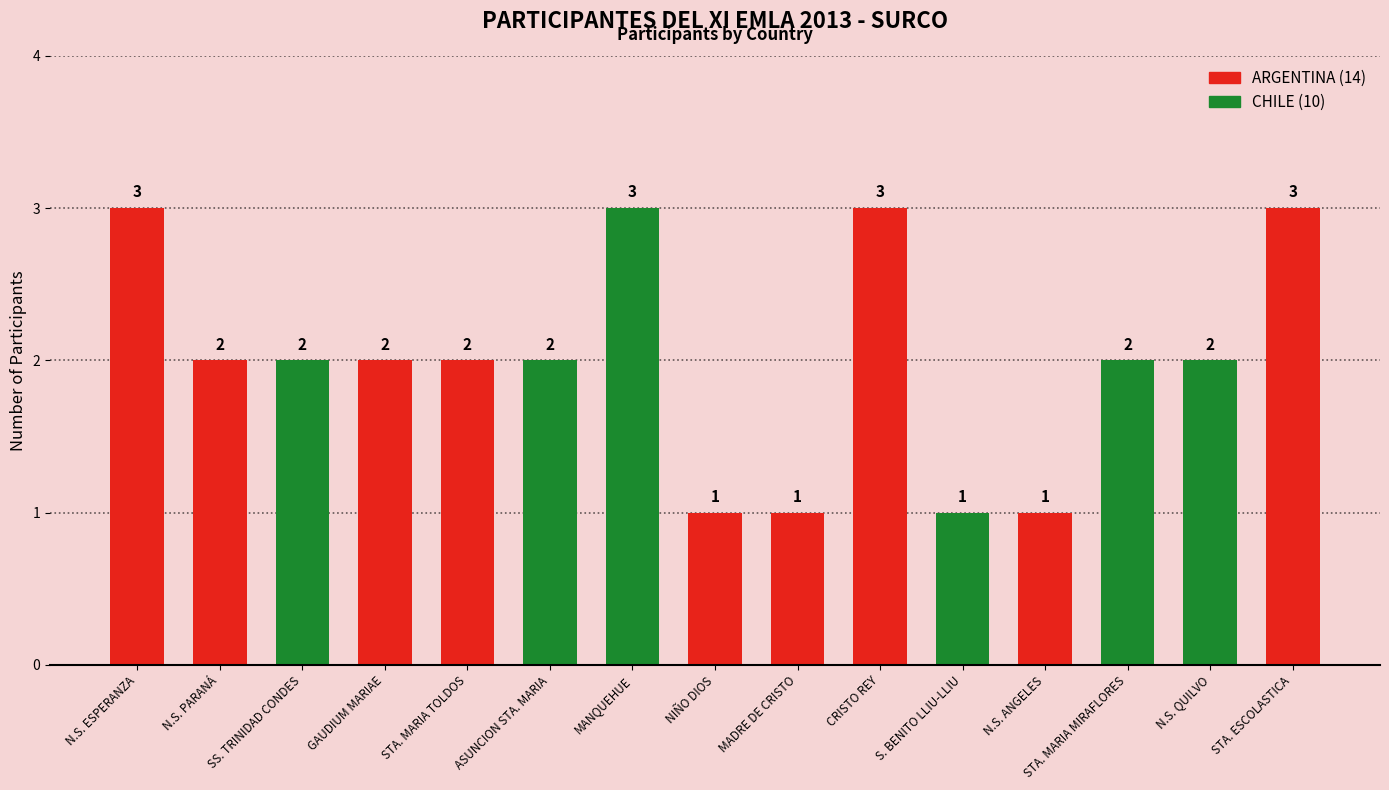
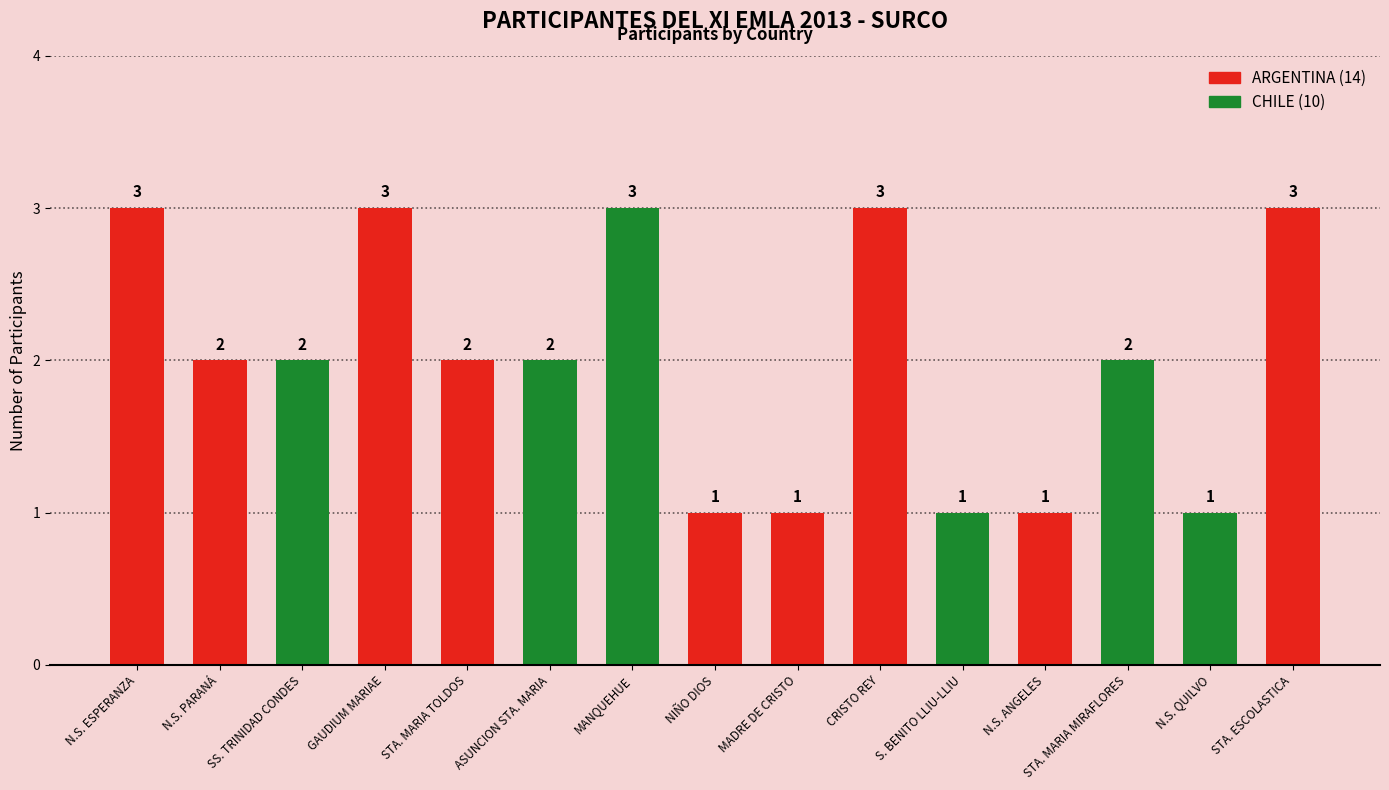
GAUDIUM MARIAE: 2 -> 3
N.S. QUILVO: 2 -> 1
